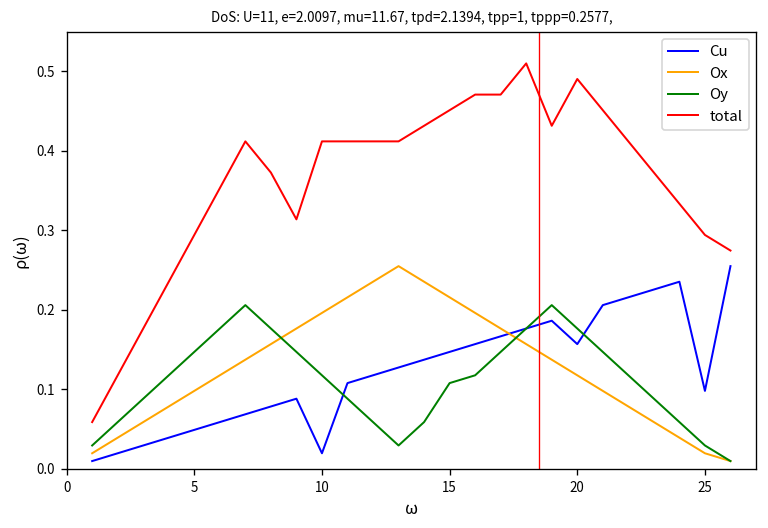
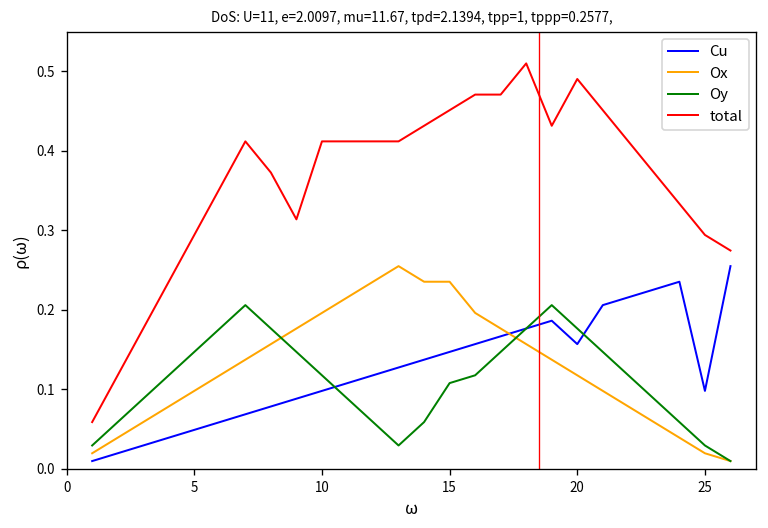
Cu, 10: 0.02 -> 0.10
Ox, 15: 0.22 -> 0.24
